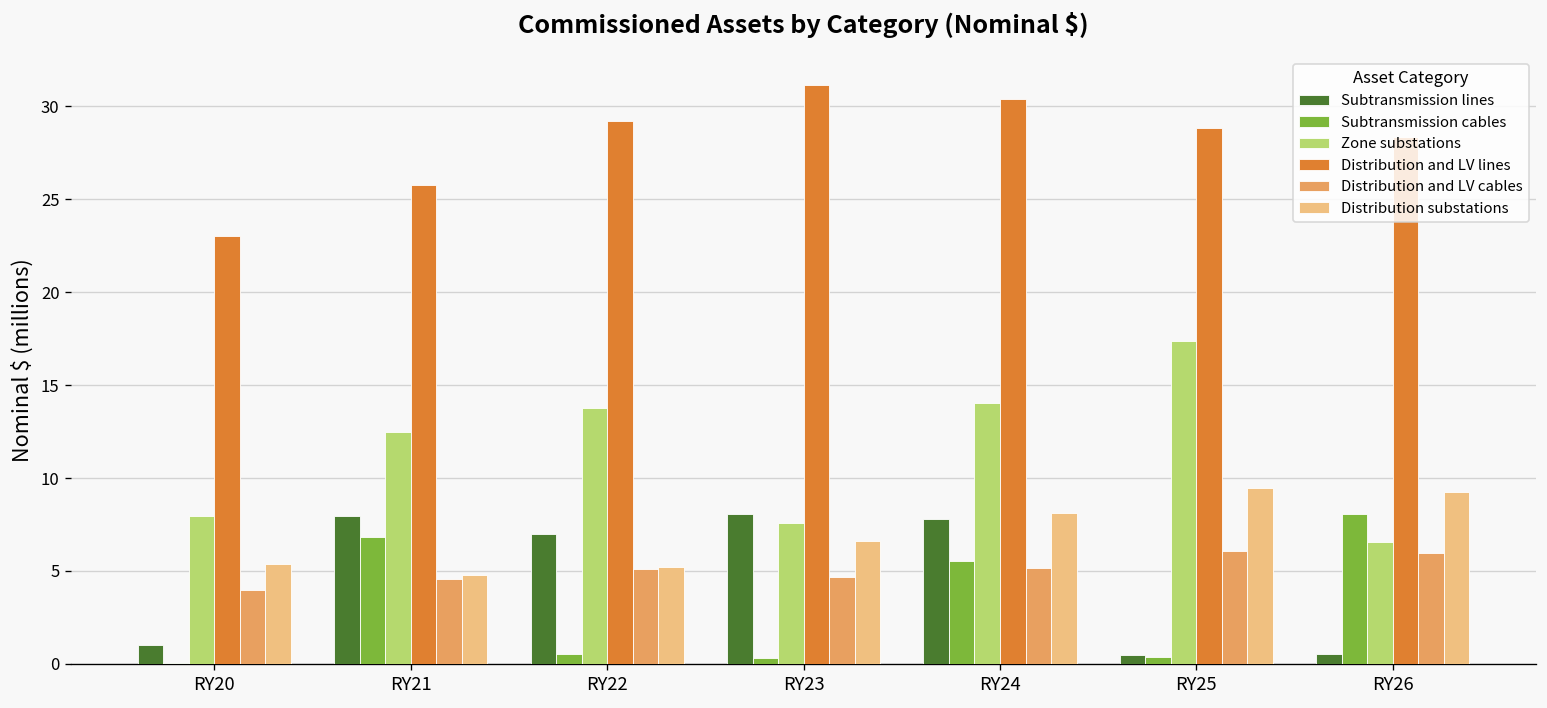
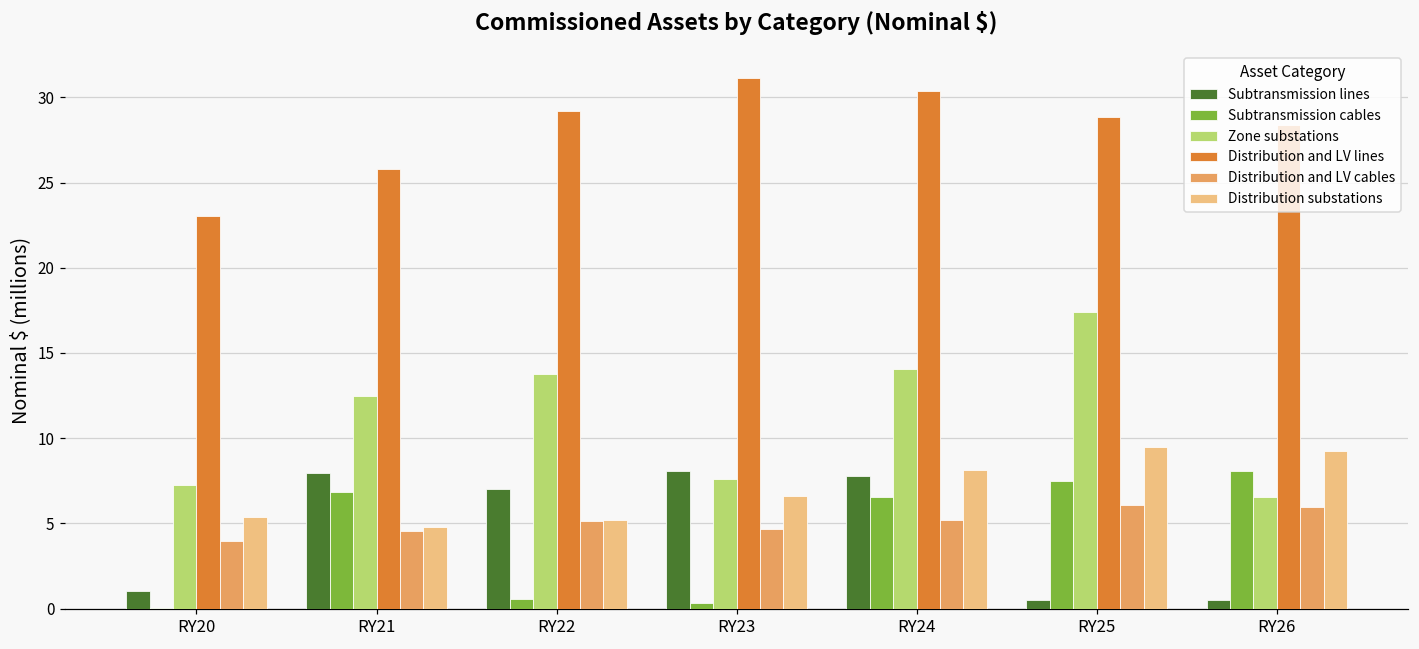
Zone substations, RY20: 8.0 -> 7.3
Subtransmission cables, RY24: 5.5 -> 6.5
Subtransmission cables, RY25: 0.4 -> 7.5
